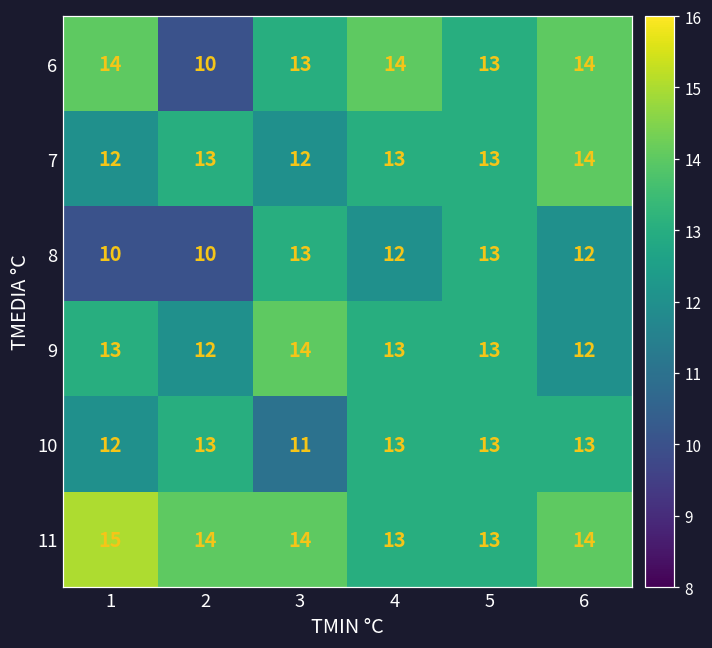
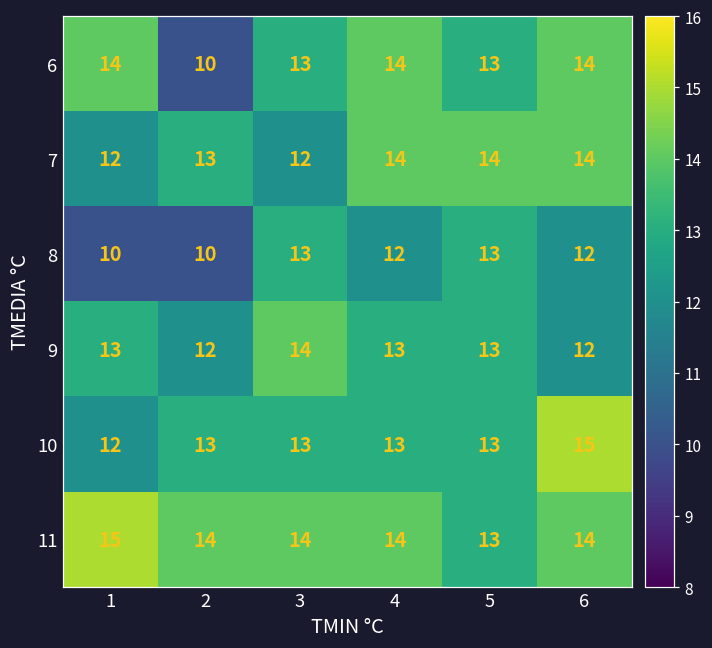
7, 4: 13 -> 14
7, 5: 13 -> 14
10, 3: 11 -> 13
10, 6: 13 -> 15
11, 4: 13 -> 14
